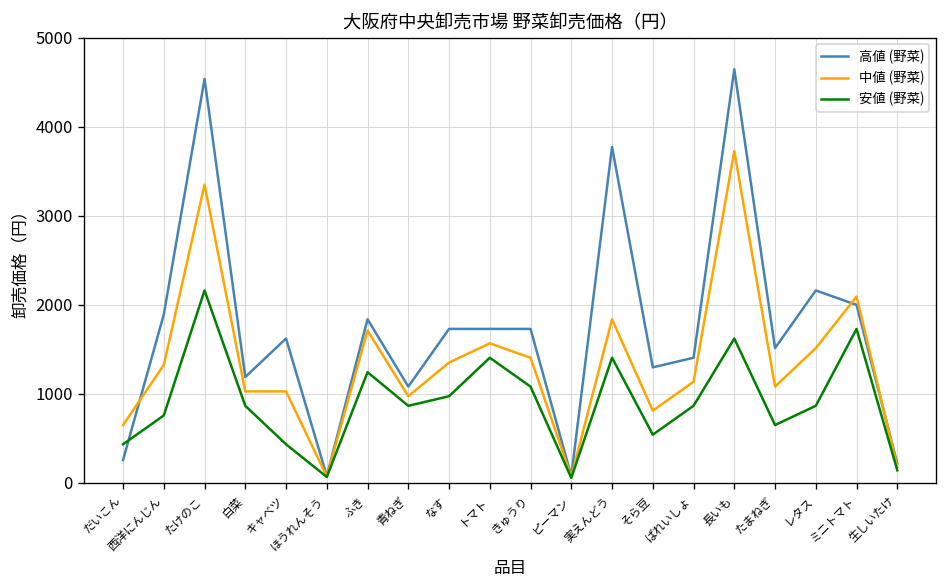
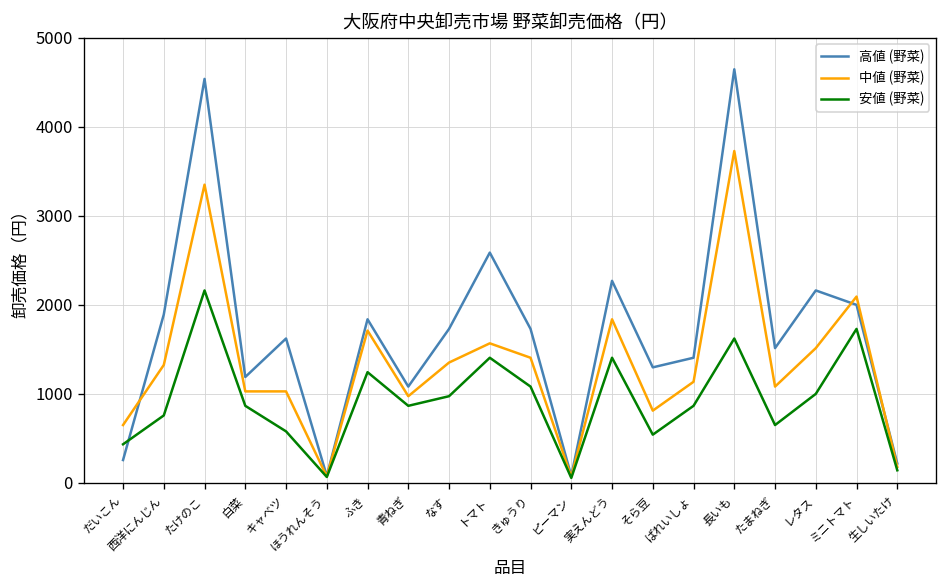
安値 (野菜), キャベツ: 400 -> 600
高値 (野菜), トマト: 1700 -> 2600
高値 (野菜), 実えんどう: 3800 -> 2300
安値 (野菜), レタス: 900 -> 1000
